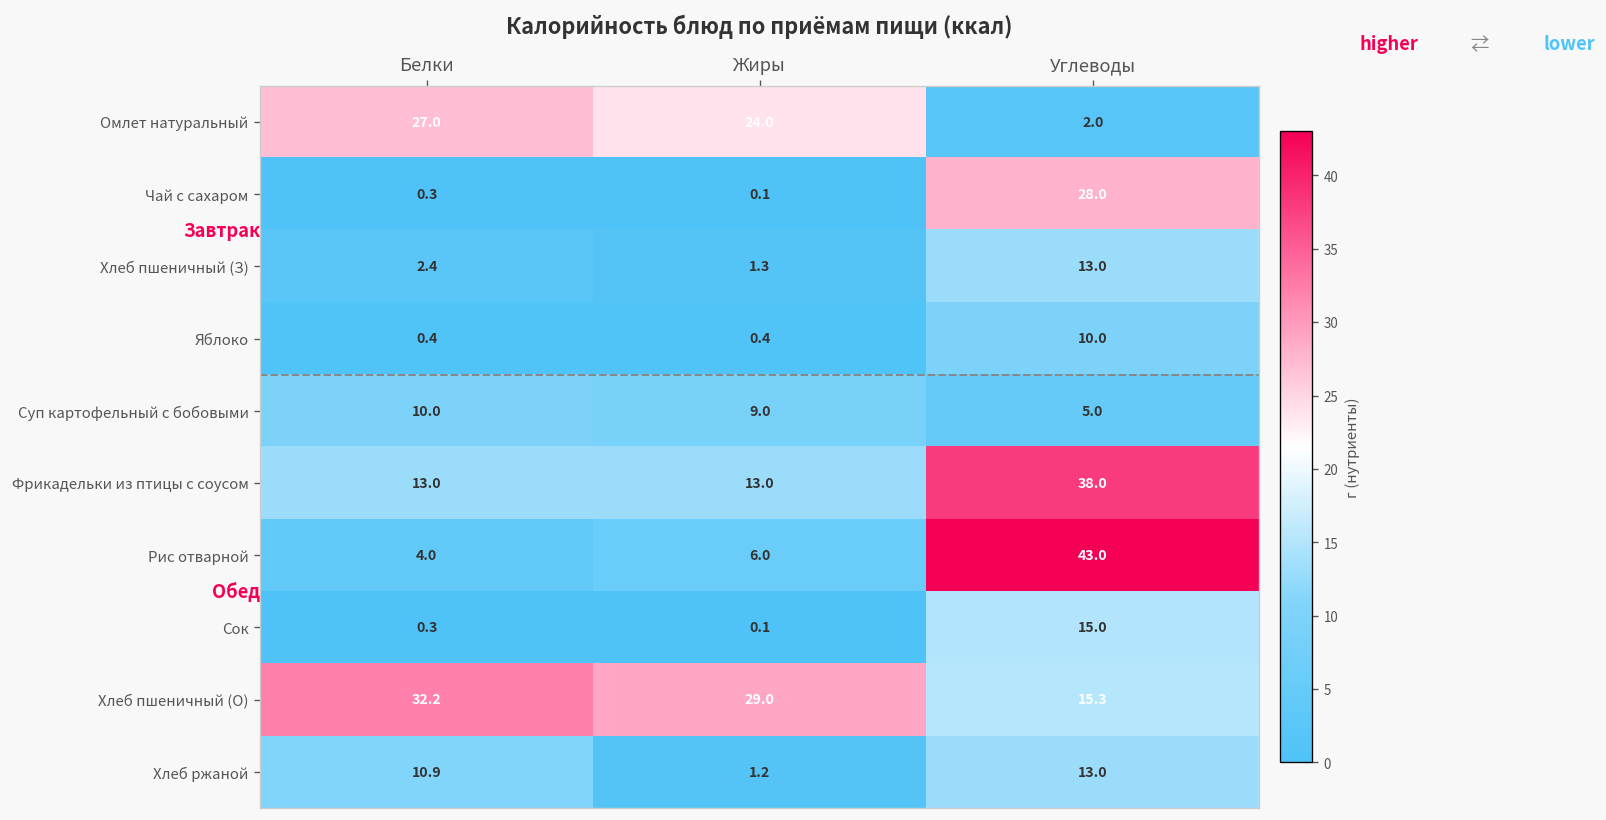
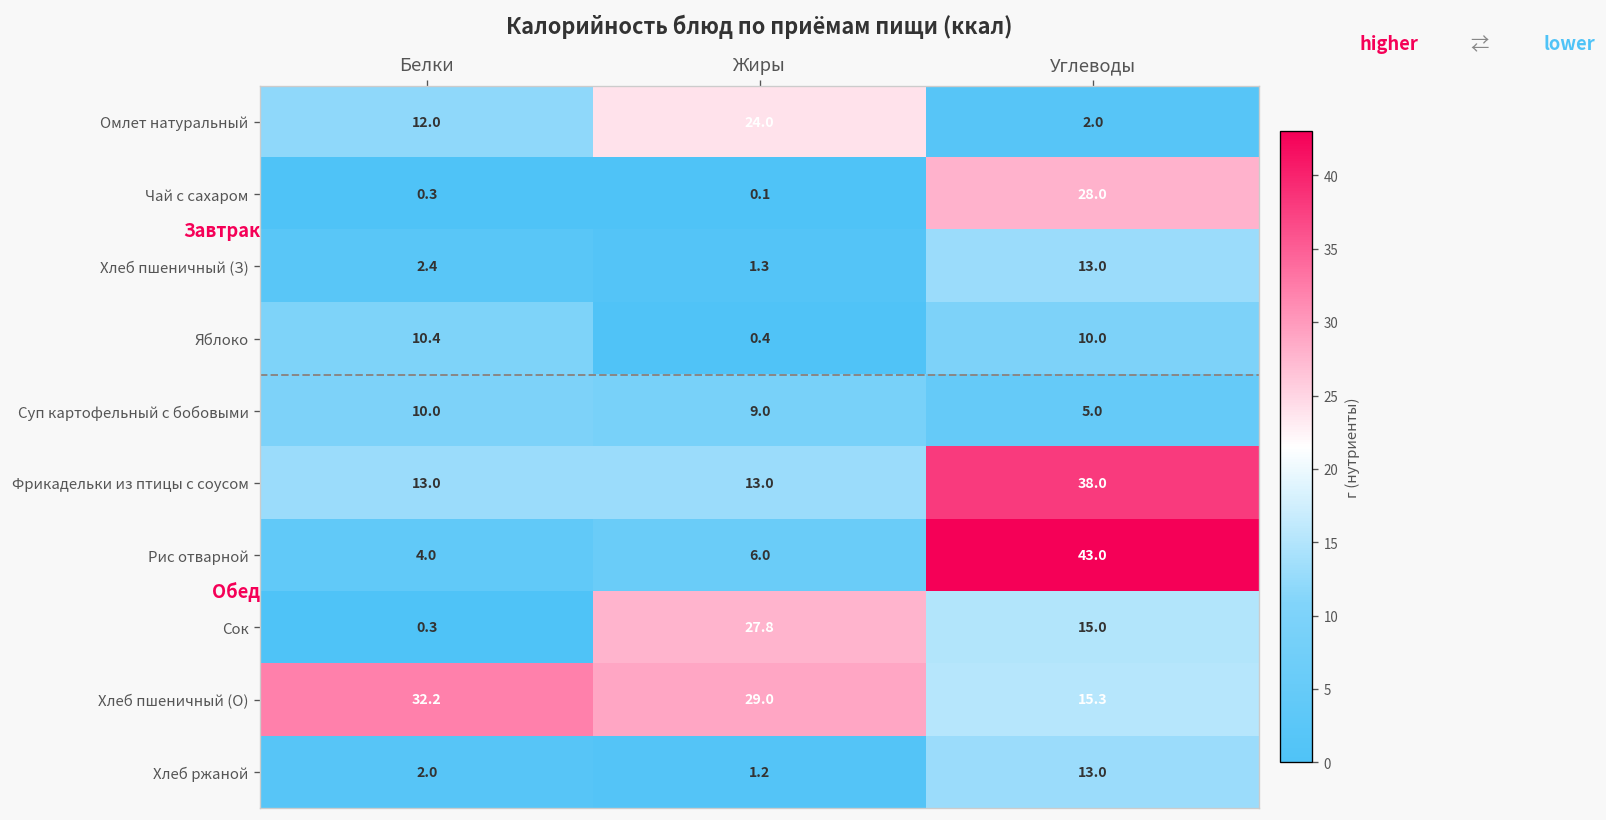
Омлет натуральный, Белки: 27.0 -> 12.0
Яблоко, Белки: 0.4 -> 10.4
Сок, Жиры: 0.1 -> 27.8
Хлеб ржаной, Белки: 10.9 -> 2.0
